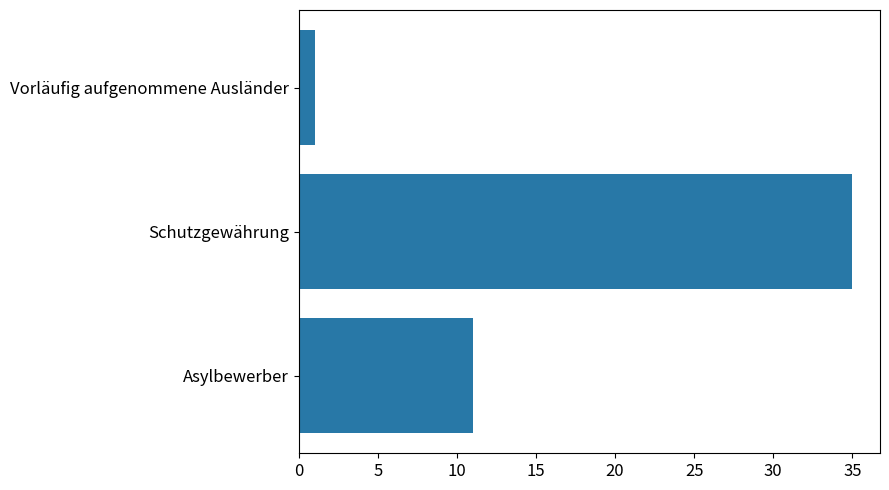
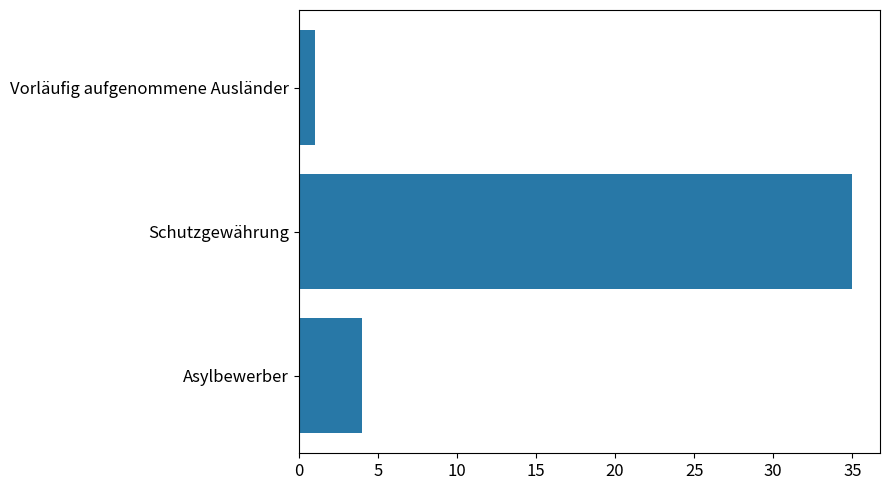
Asylbewerber: 11 -> 4
